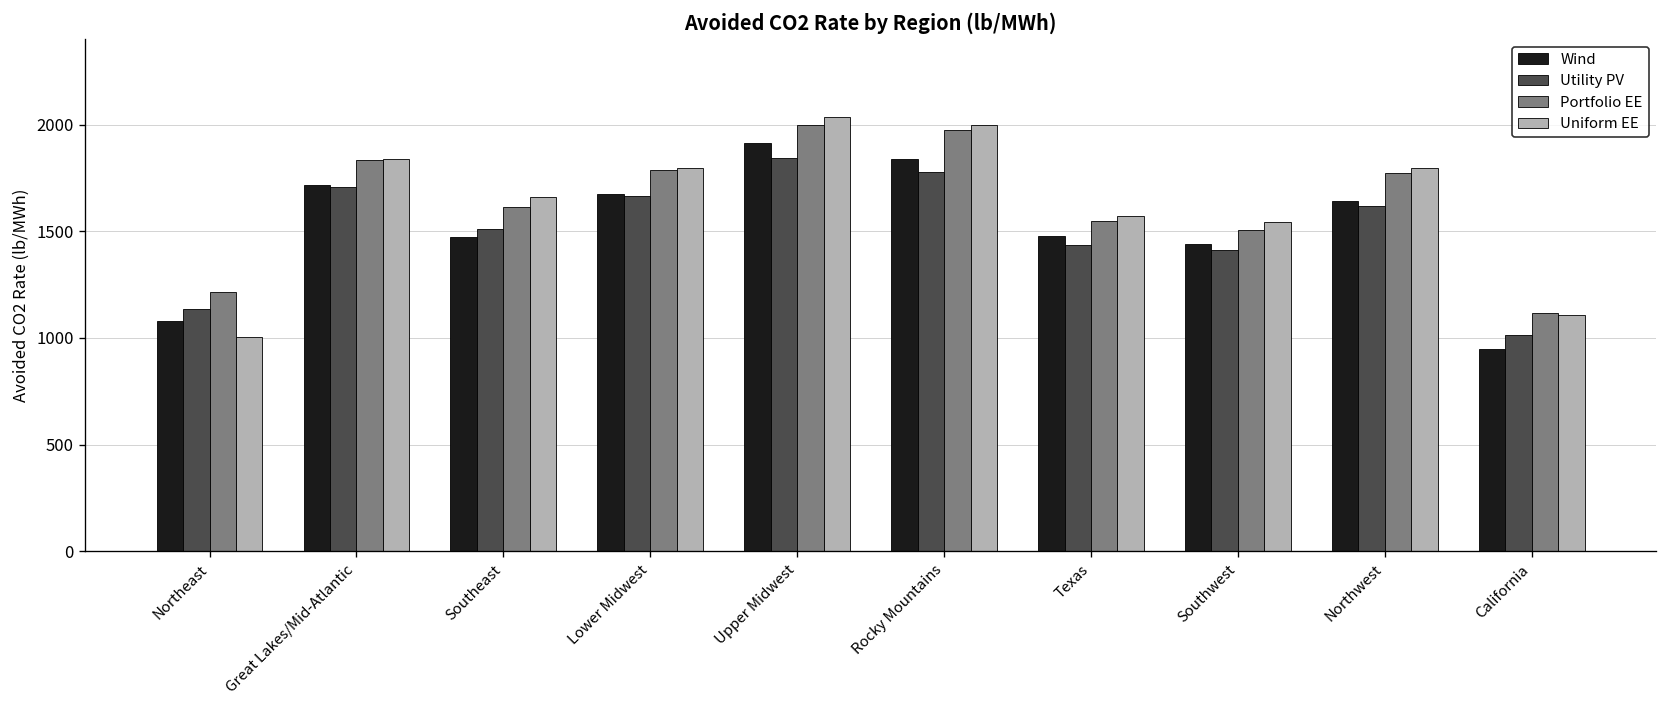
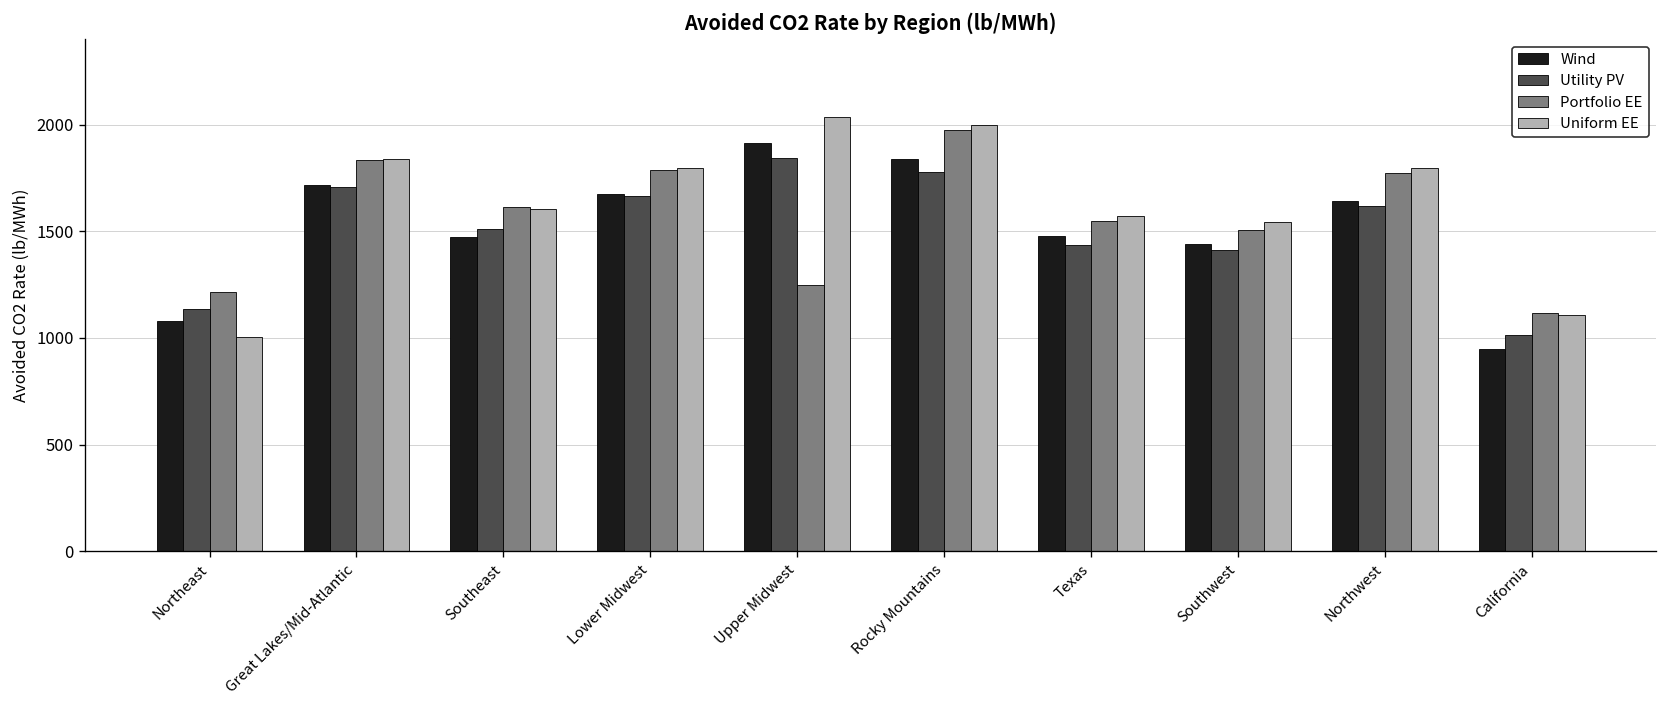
Uniform EE, Southeast: 1660 -> 1600
Portfolio EE, Upper Midwest: 2000 -> 1250
